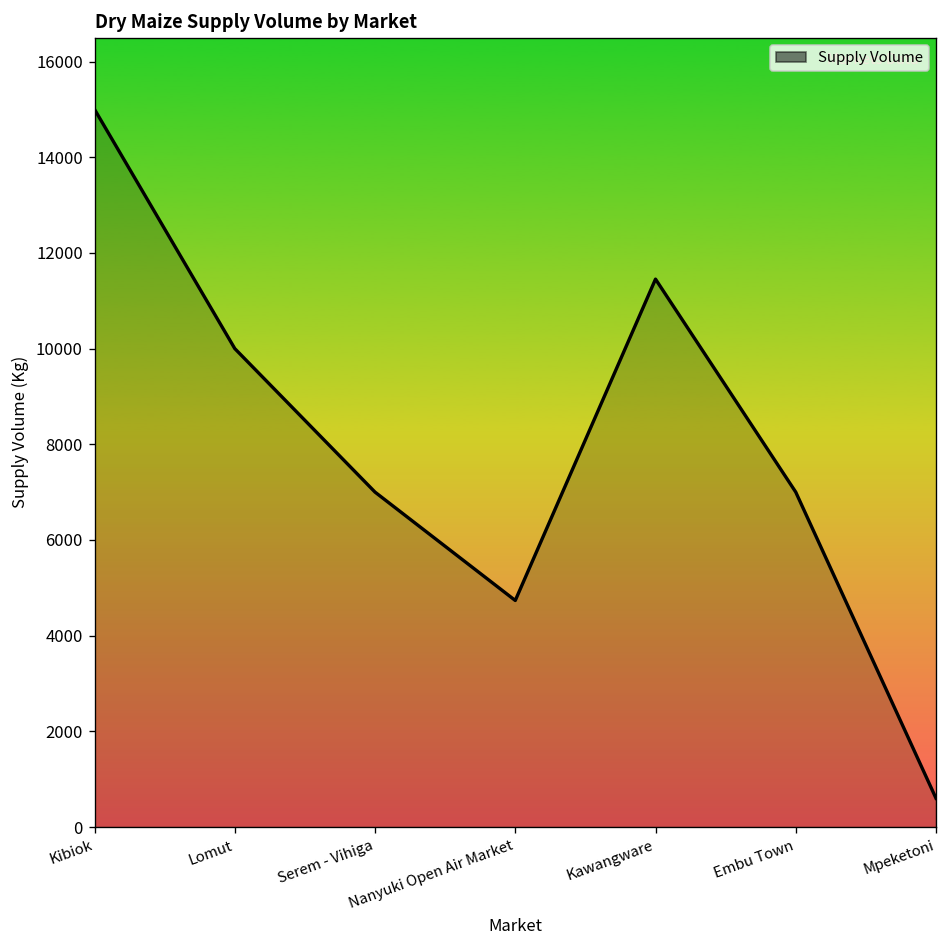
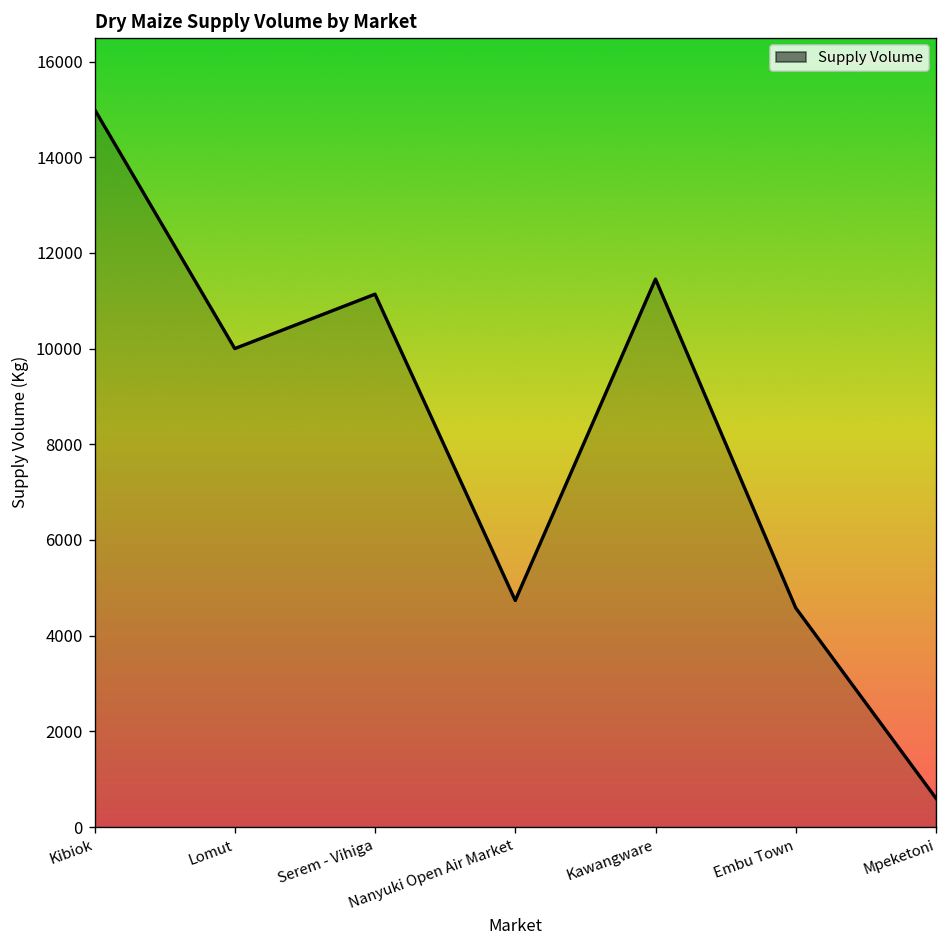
Serem - Vihiga: 7000 -> 11100
Embu Town: 7000 -> 4600
